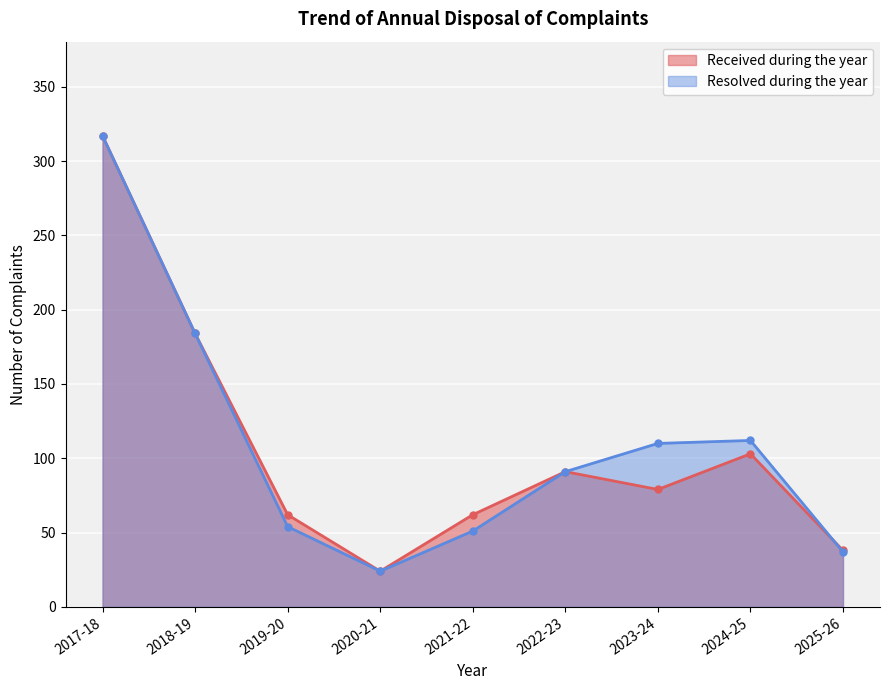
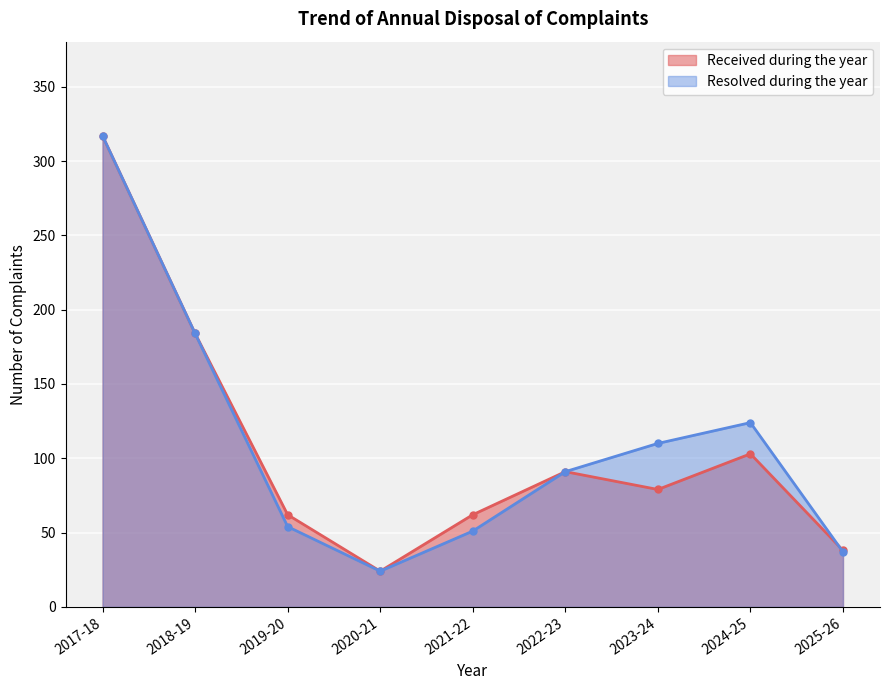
Resolved during the year, 2024-25: 112 -> 124
